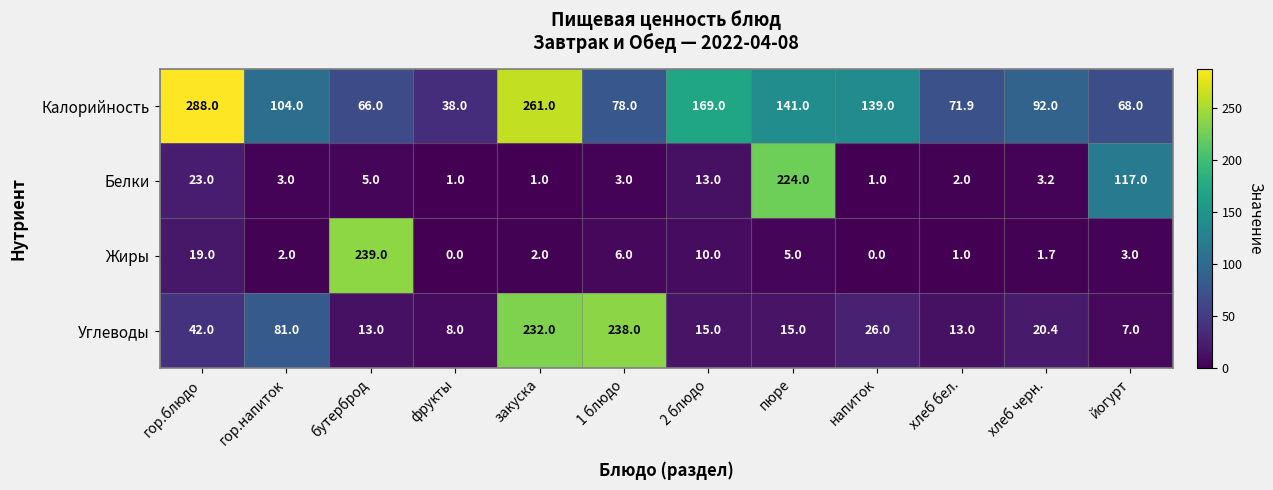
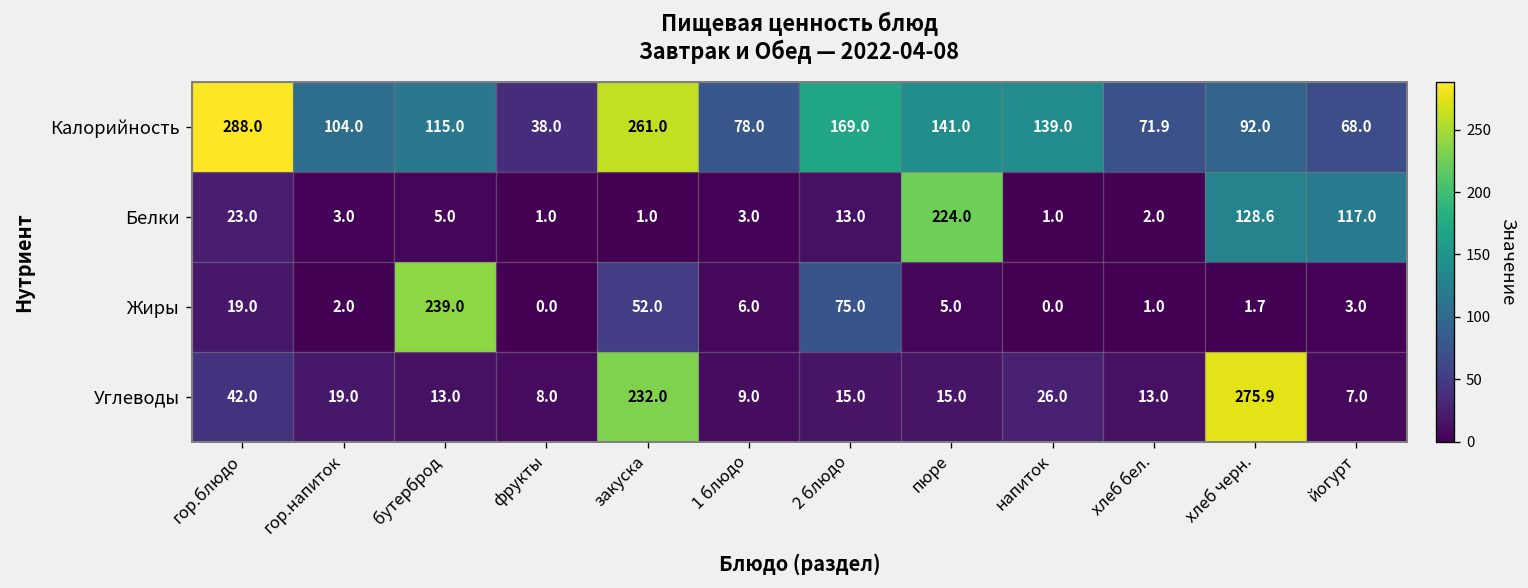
Калорийность, бутерброд: 66.0 -> 115.0
Белки, хлеб черн.: 3.2 -> 128.6
Жиры, закуска: 2.0 -> 52.0
Жиры, 2 блюдо: 10.0 -> 75.0
Углеводы, гор.напиток: 81.0 -> 19.0
Углеводы, 1 блюдо: 238.0 -> 9.0
Углеводы, хлеб черн.: 20.4 -> 275.9
